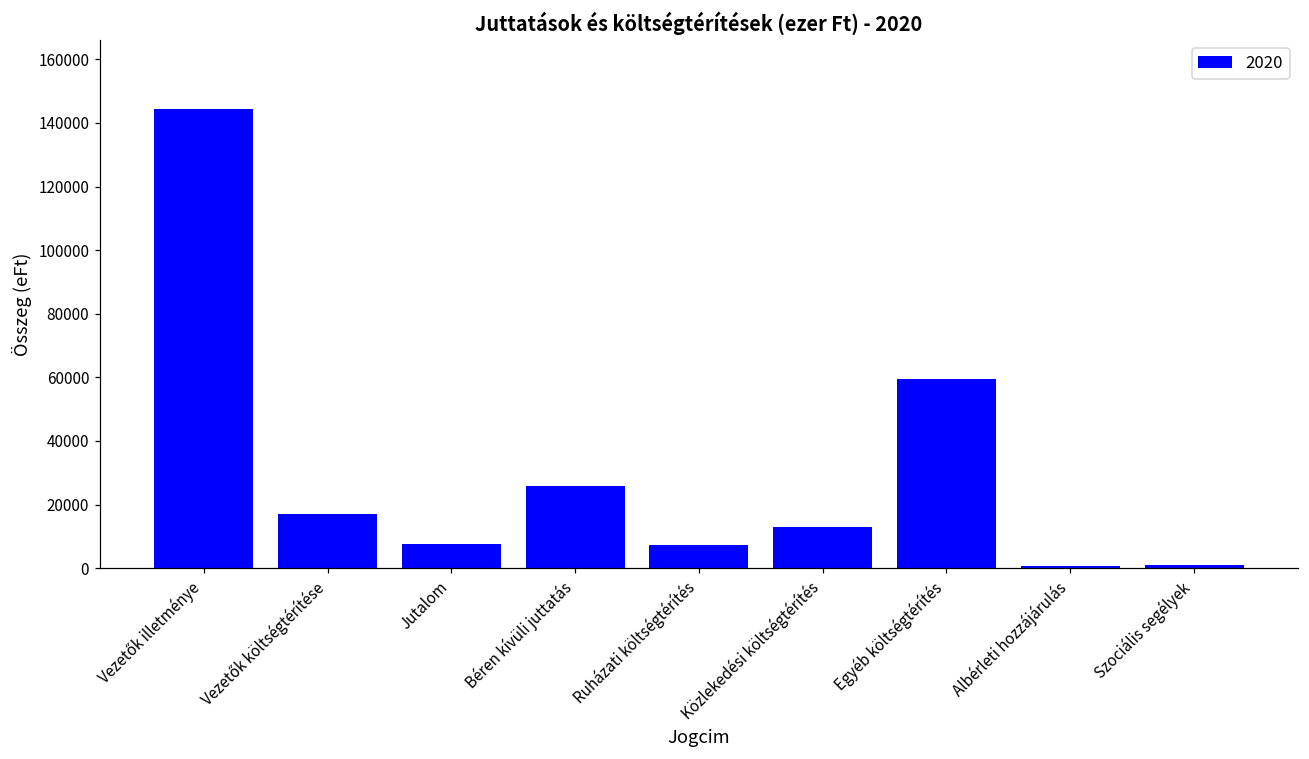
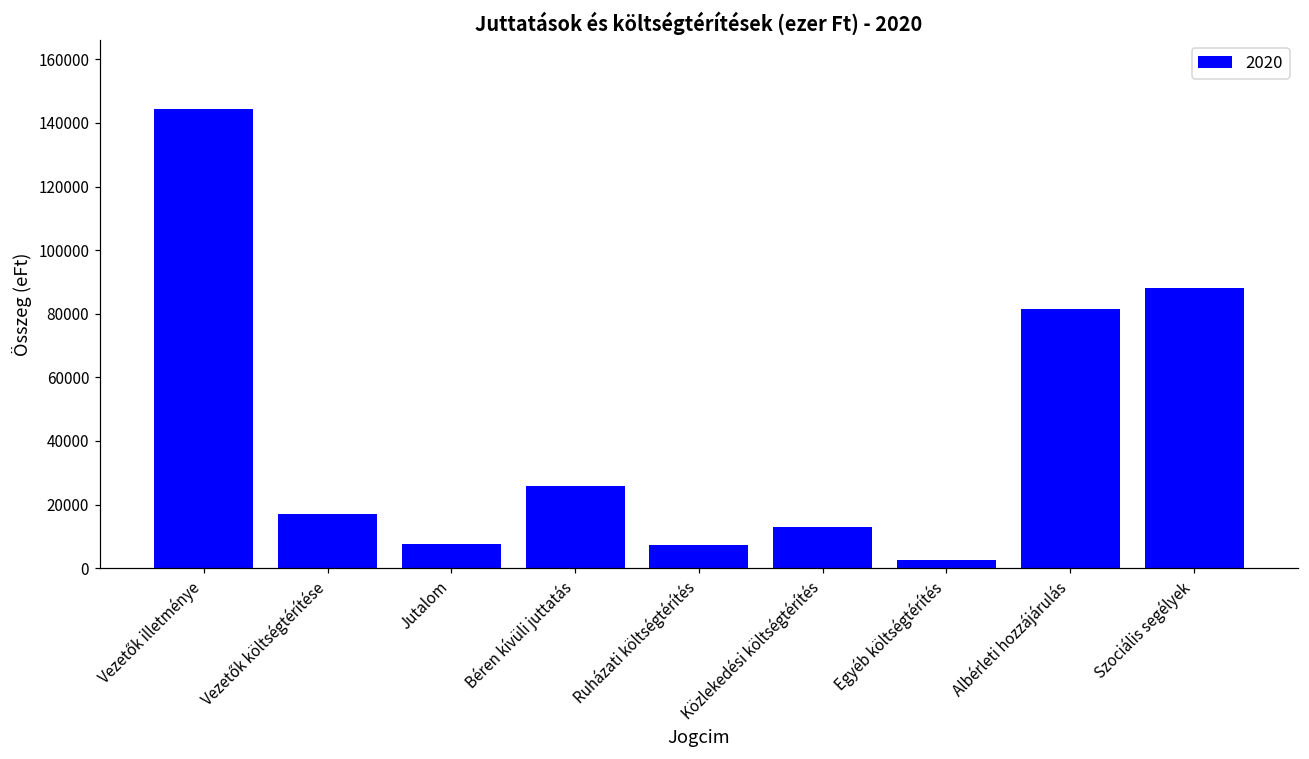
Egyéb költségtérítés: 59000 -> 2000
Albérleti hozzájárulás: 1000 -> 82000
Szociális segélyek: 1000 -> 88000
